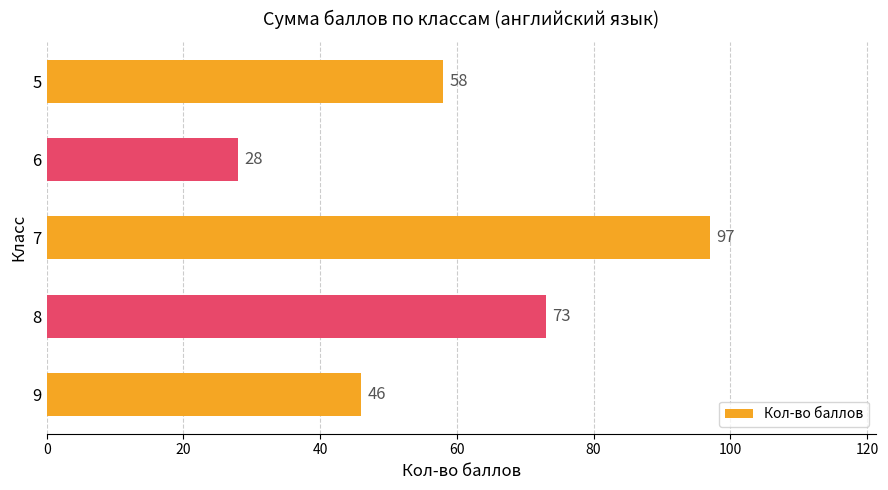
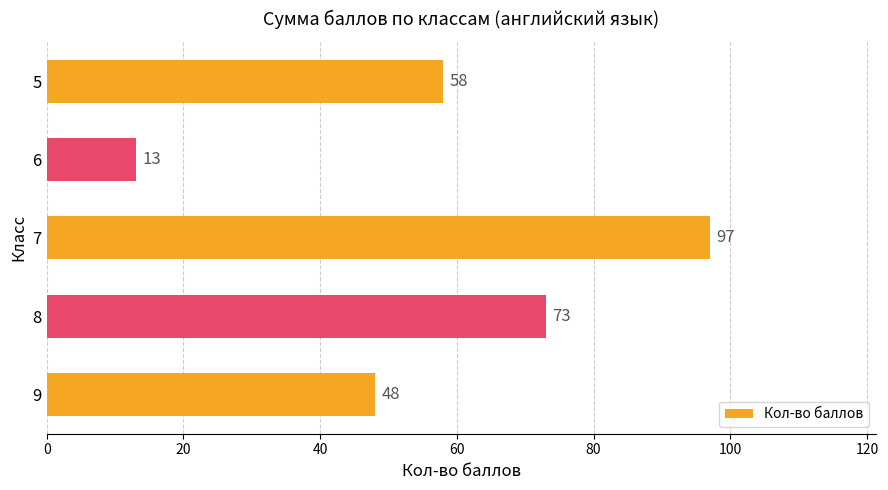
6: 28 -> 13
9: 46 -> 48
